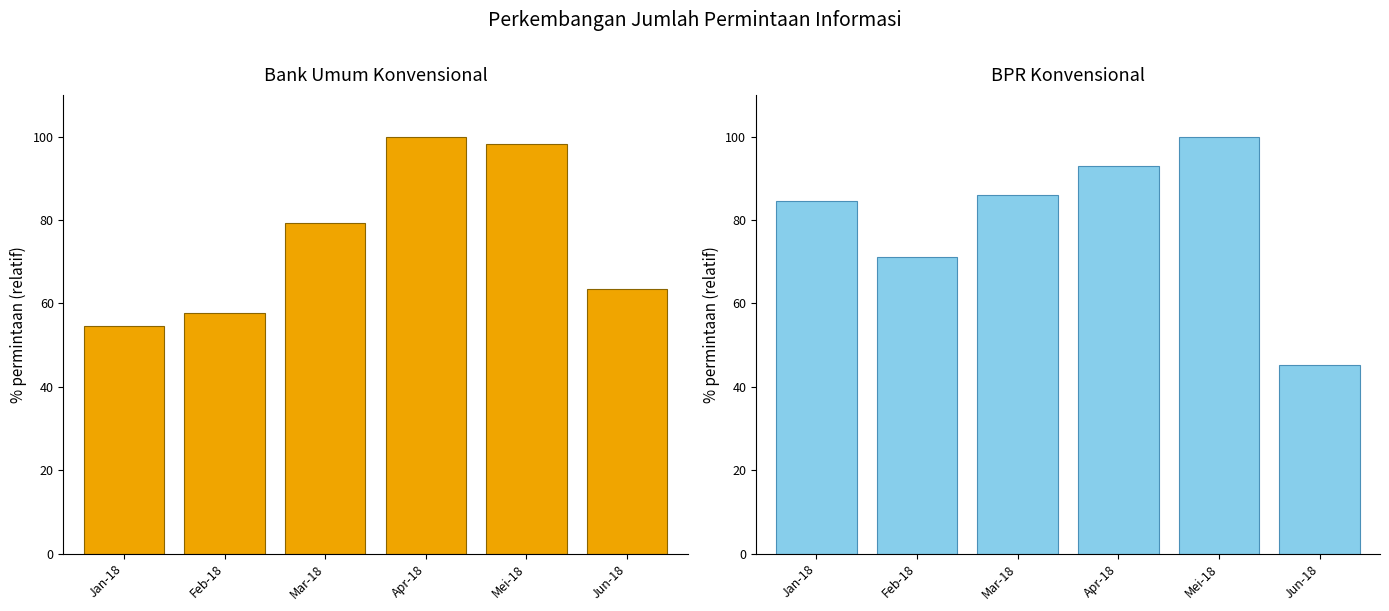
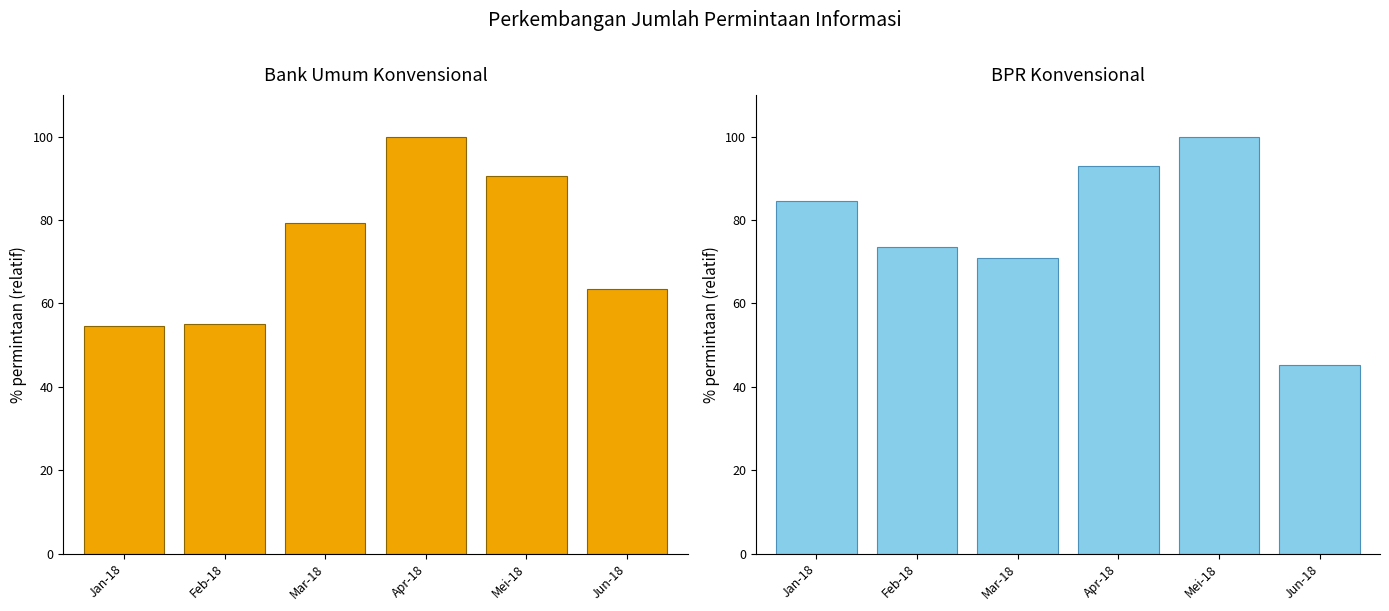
Bank Umum Konvensional, Feb-18: 58 -> 55
Bank Umum Konvensional, Mei-18: 98 -> 90
BPR Konvensional, Feb-18: 71 -> 74
BPR Konvensional, Mar-18: 86 -> 71
